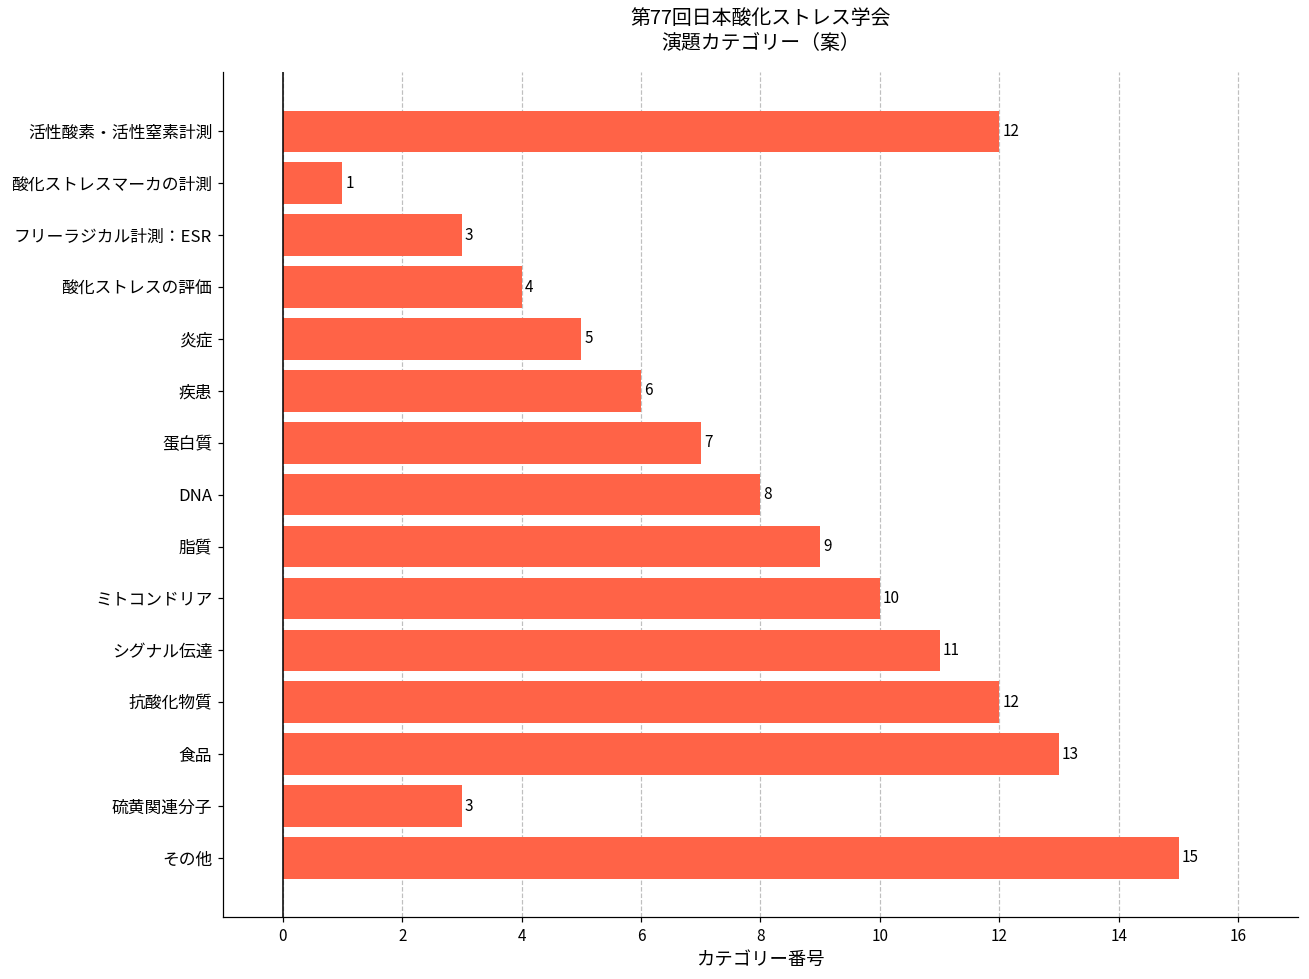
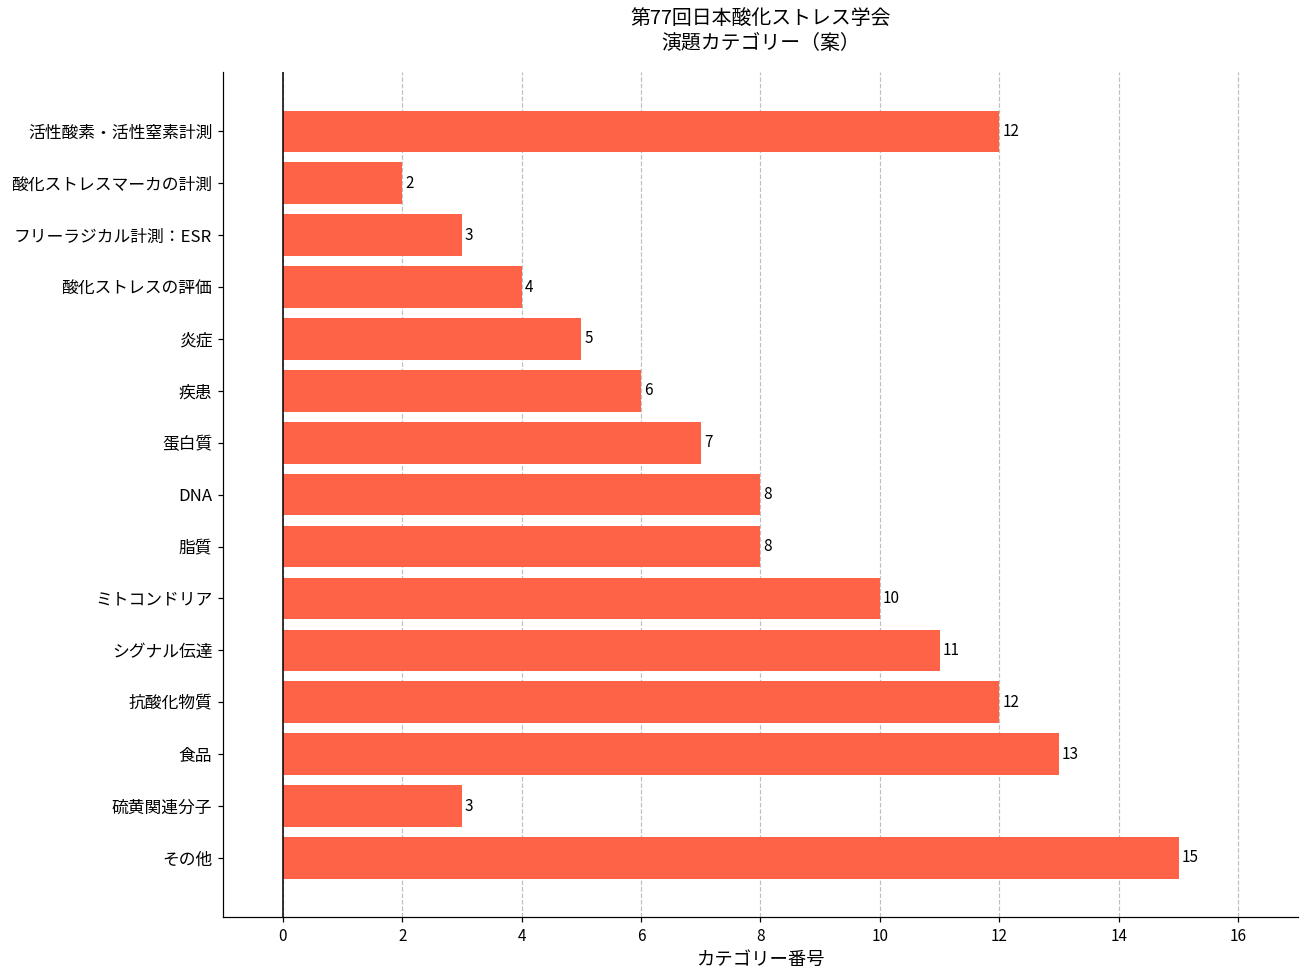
酸化ストレスマーカの計測: 1 -> 2
脂質: 9 -> 8
